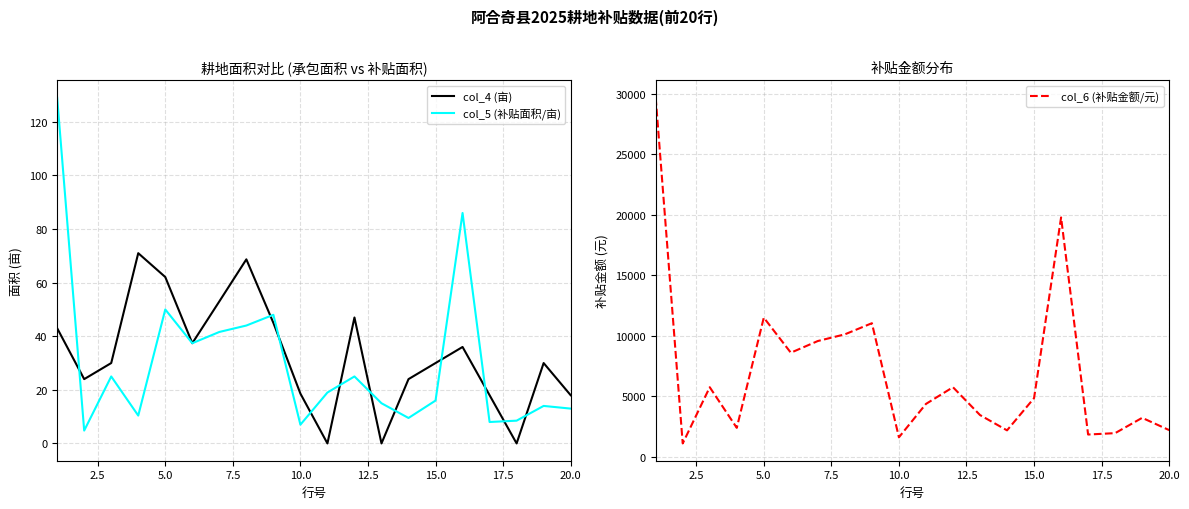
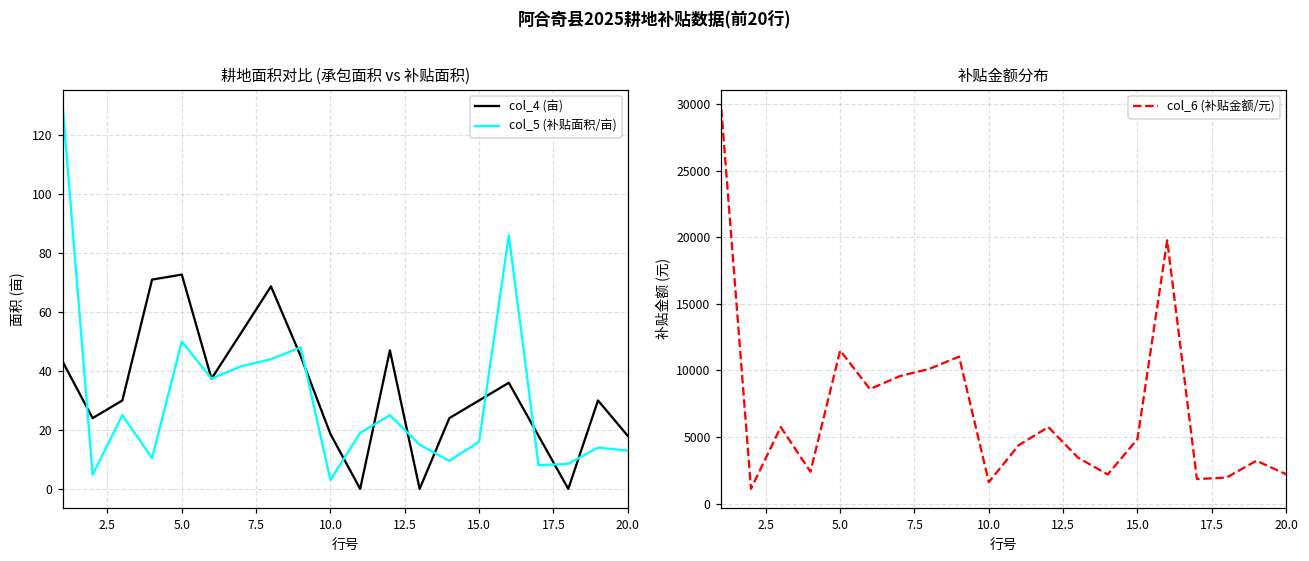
耕地面积对比 (承包面积 vs 补贴面积), col_4 (亩), 5.0: 62 -> 73
耕地面积对比 (承包面积 vs 补贴面积), col_5 (补贴面积/亩), 10.0: 7 -> 3
